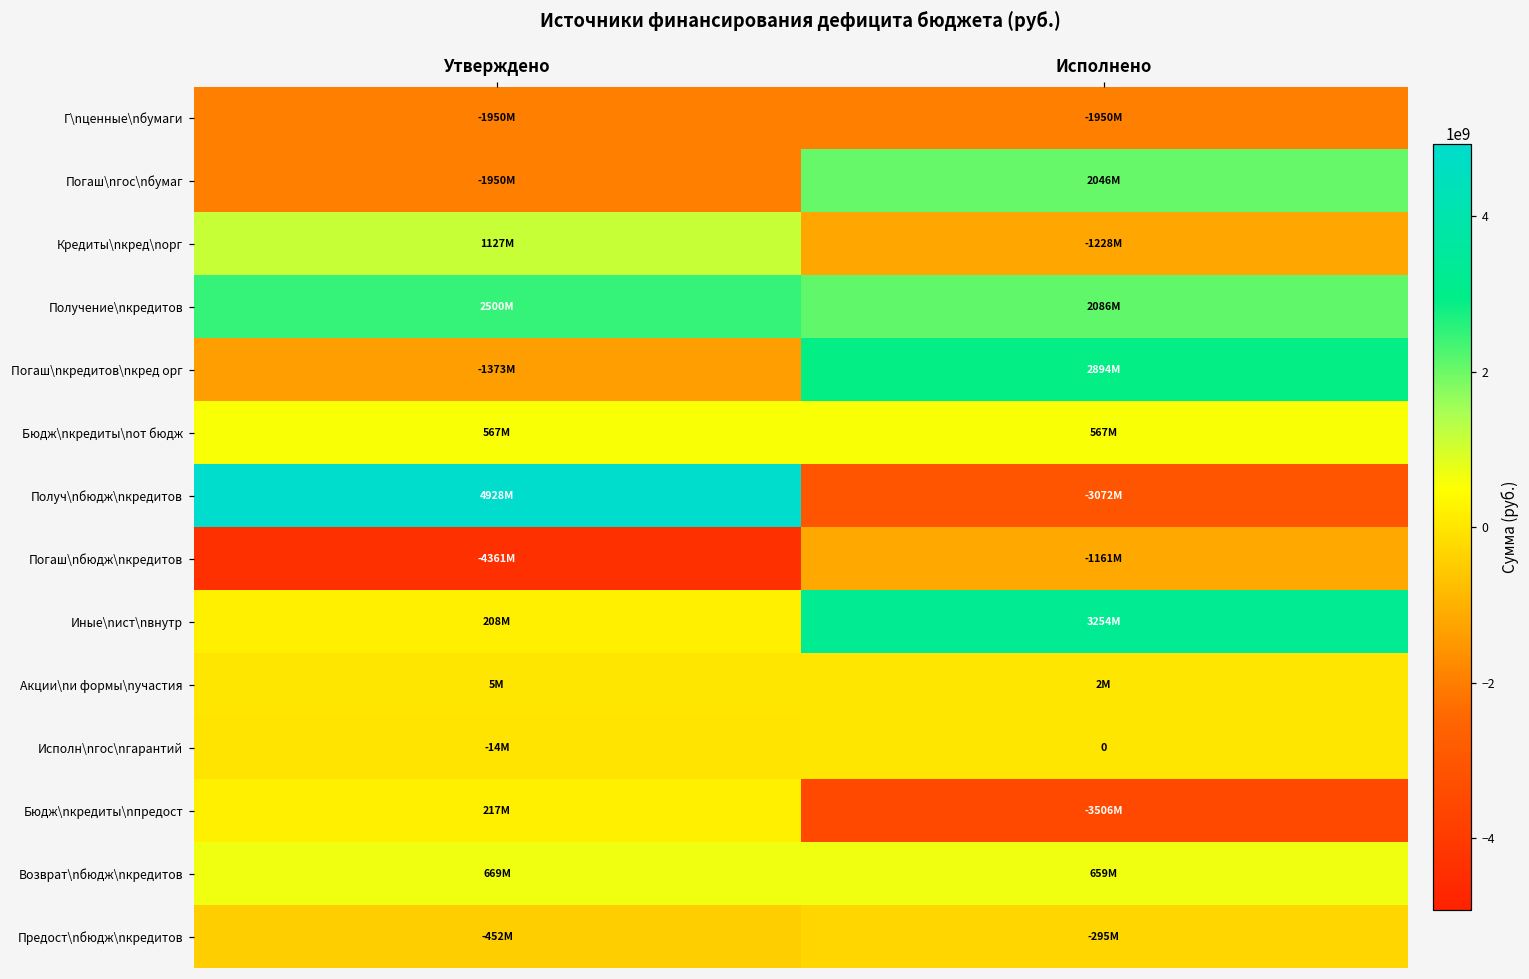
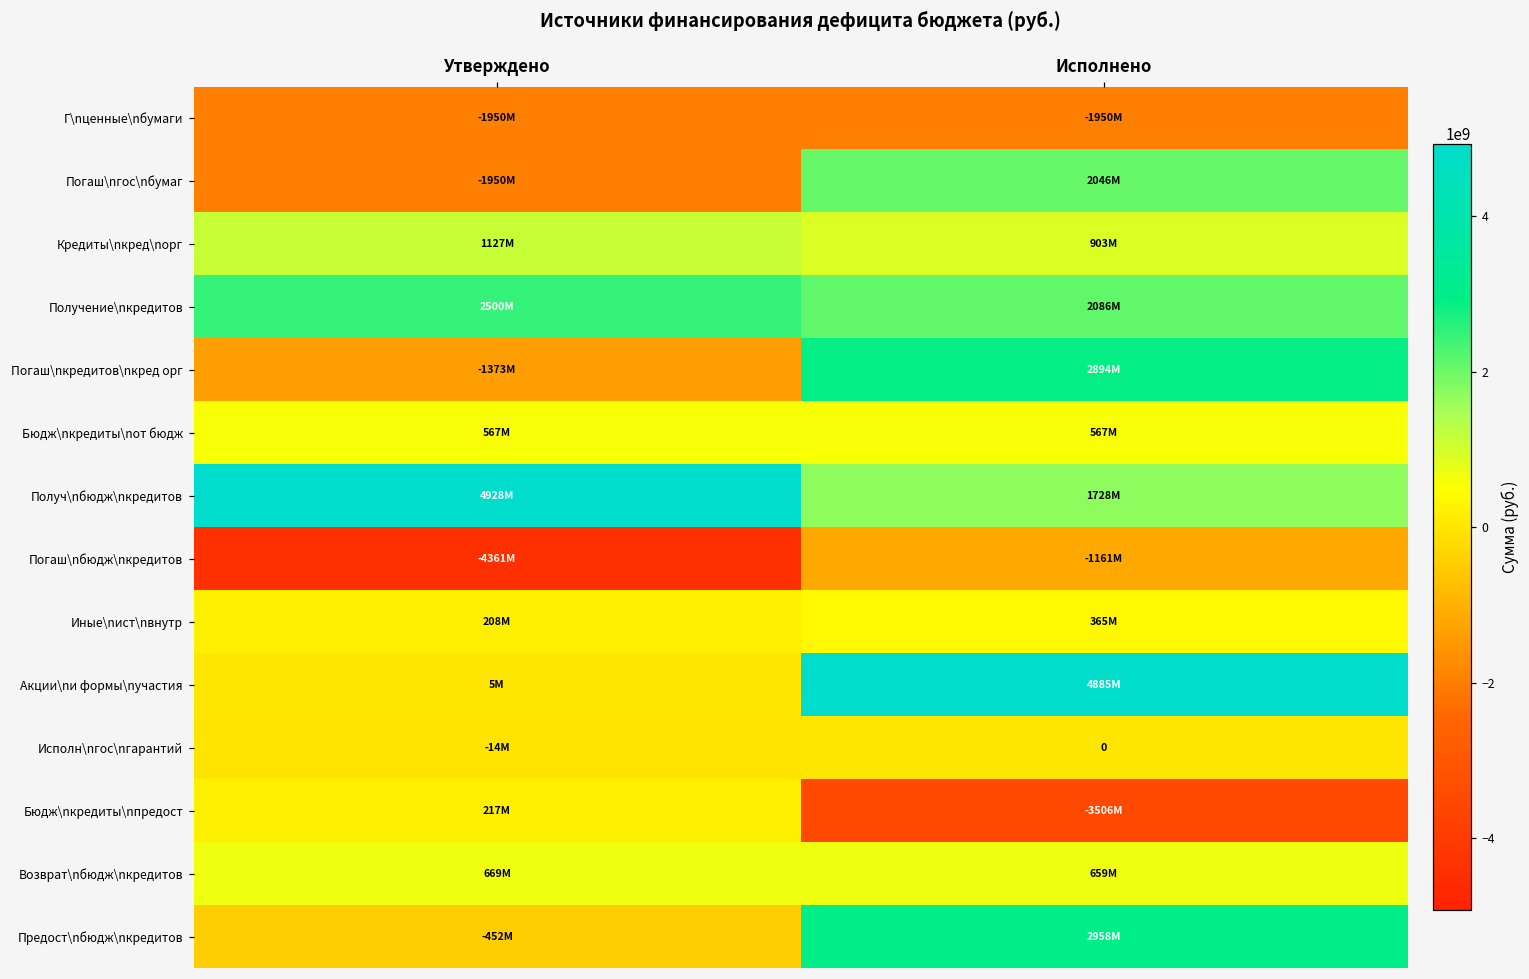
Кредиты\nкред\nорг, Исполнено: -1228M -> 903M
Получ\nбюдж\nкредитов, Исполнено: -3072M -> 1728M
Иные\nист\nвнутр, Исполнено: 3254M -> 365M
Акции\nи формы\nучастия, Исполнено: 2M -> 4885M
Предост\nбюдж\nкредитов, Исполнено: -295M -> 2958M
